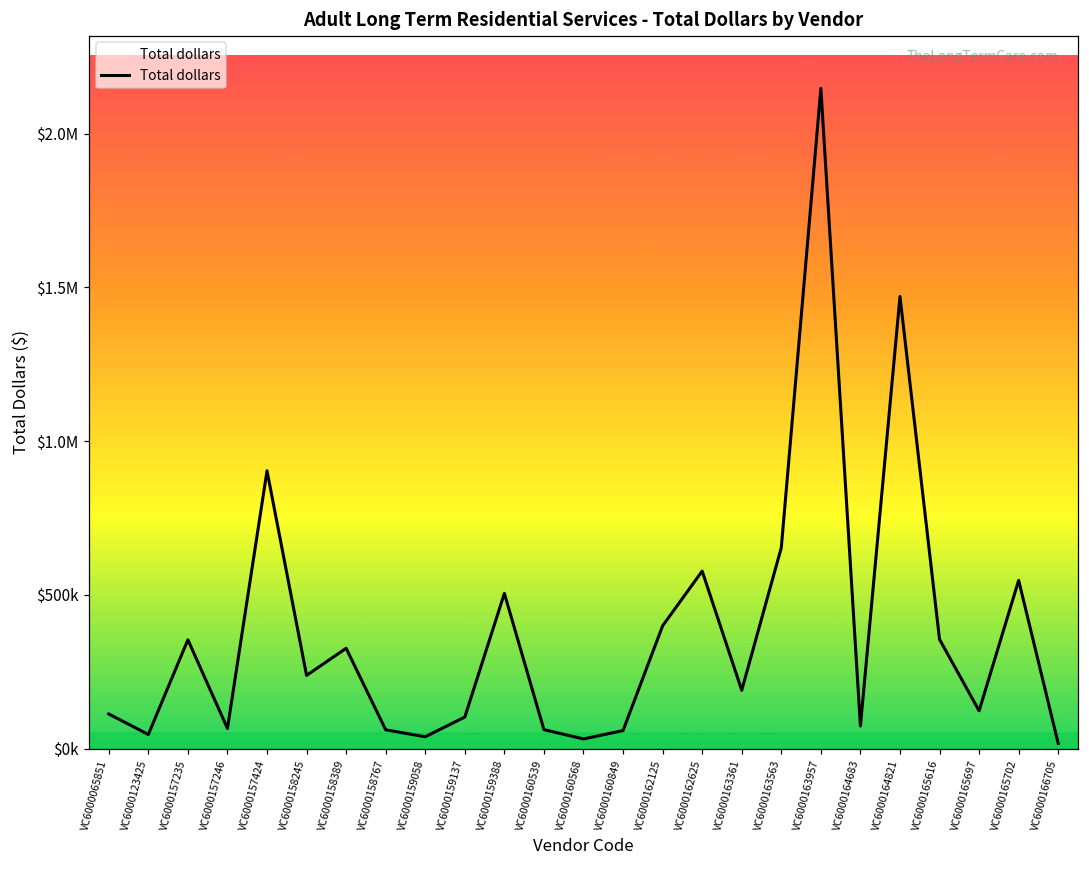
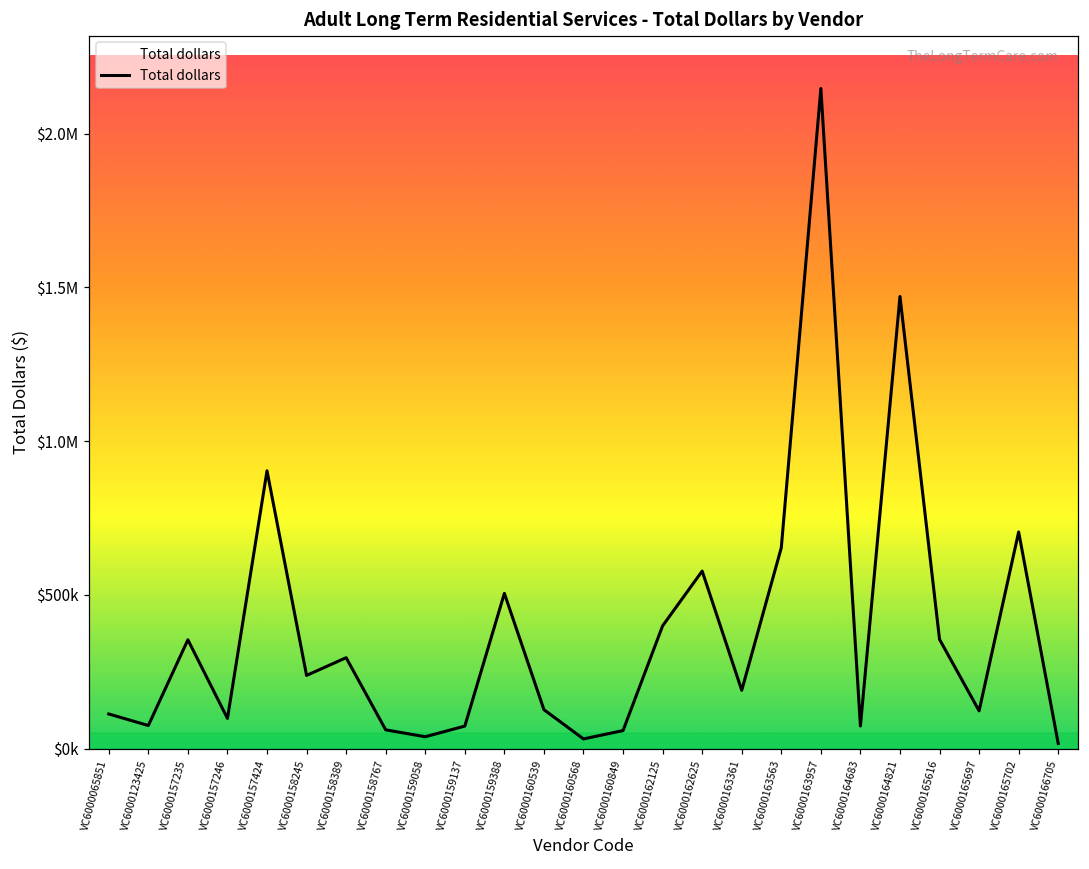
VC6000123425: $50000 -> $80000
VC6000157246: $70000 -> $100000
VC6000158389: $330000 -> $300000
VC6000159137: $100000 -> $70000
VC6000160539: $60000 -> $130000
VC6000165702: $550000 -> $700000
